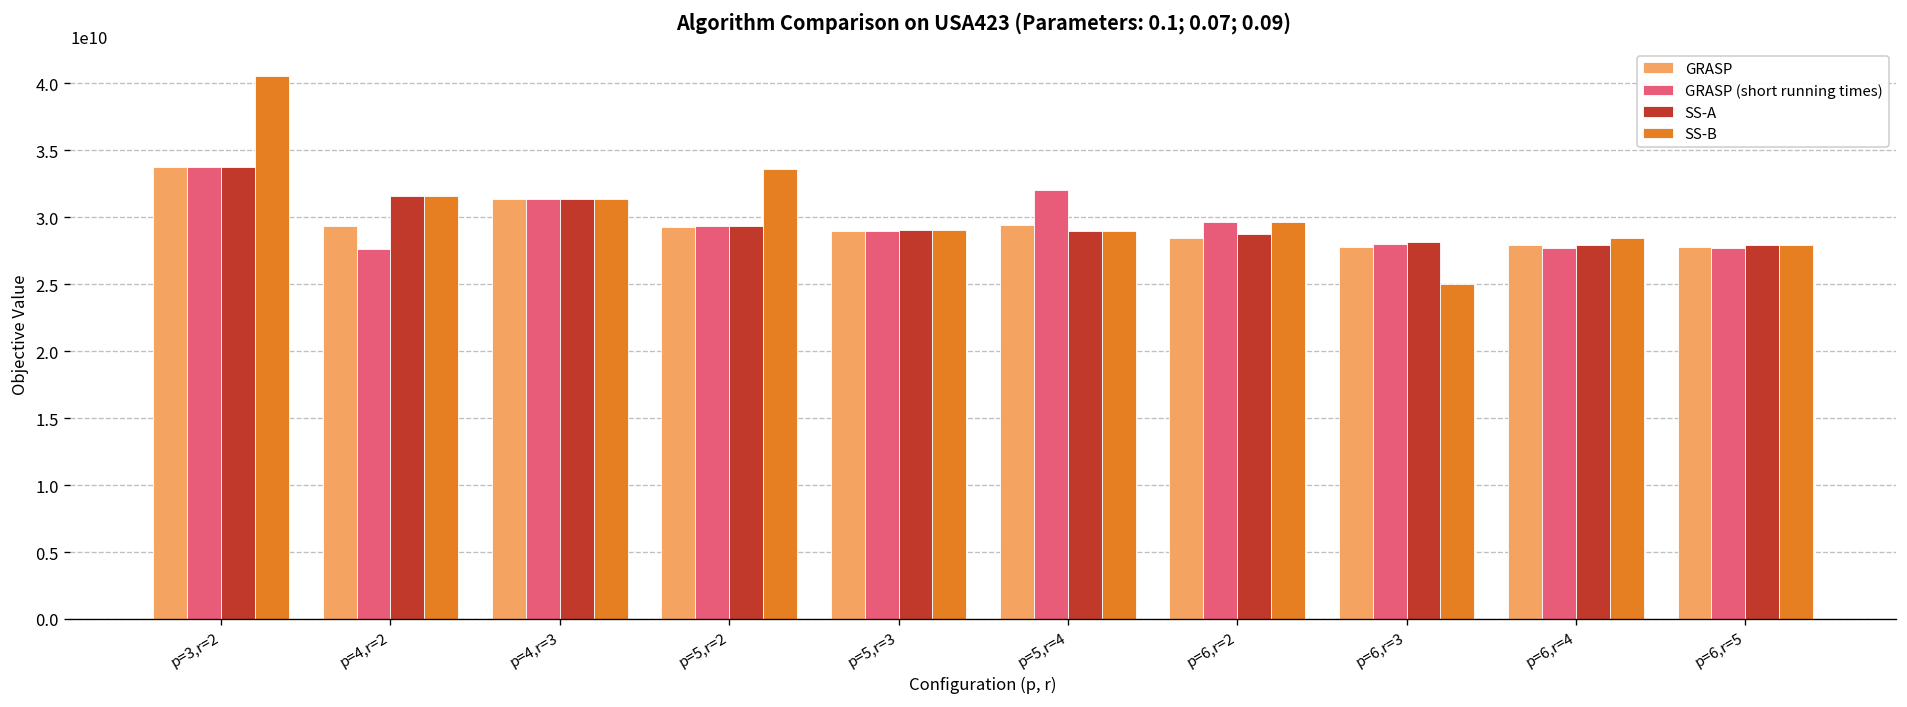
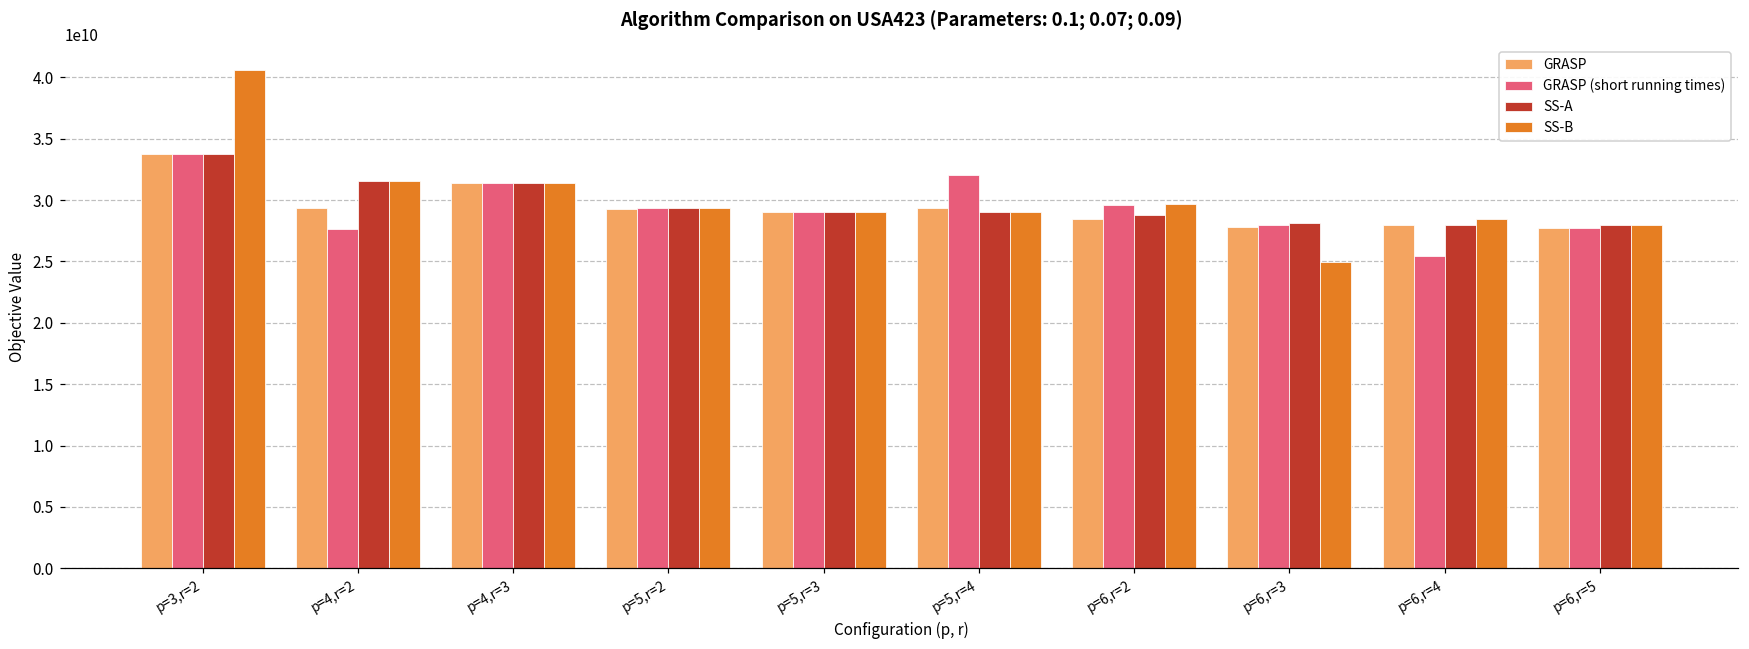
SS-B, p=5,r=2: 33600000000 -> 29400000000
GRASP (short running times), p=6,r=4: 27700000000 -> 25400000000
